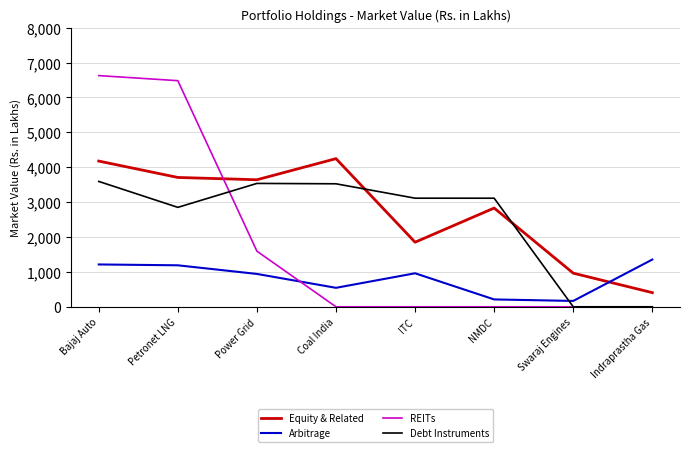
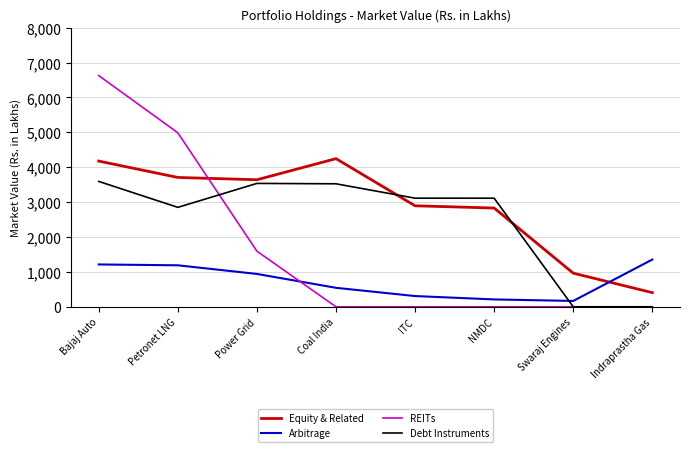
REITs, Petronet LNG: 6,500 -> 5,000
Equity & Related, ITC: 1,900 -> 2,900
Arbitrage, ITC: 1,000 -> 300
